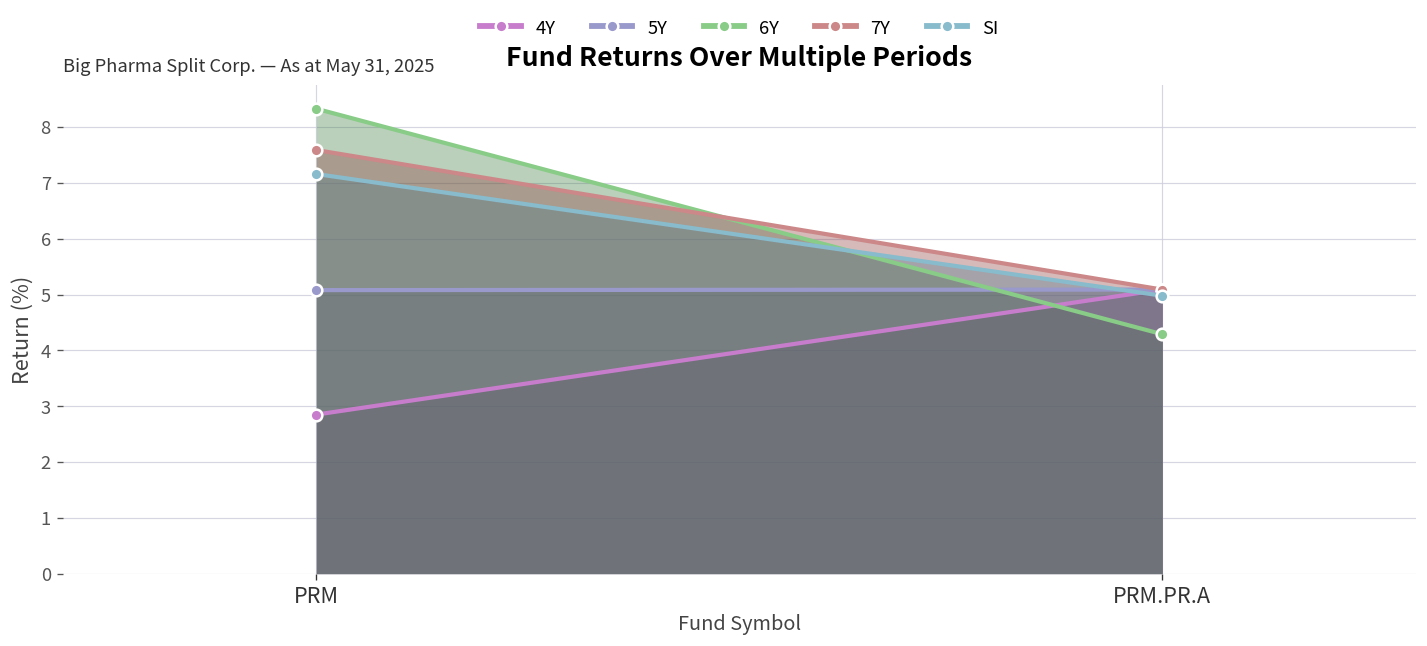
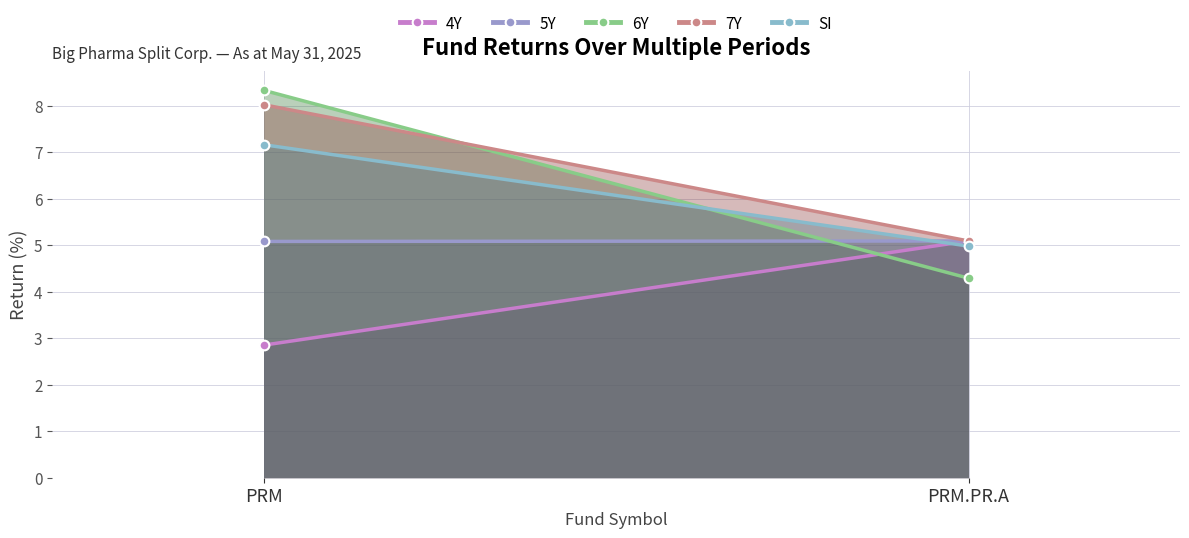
7Y, PRM: 7.6 -> 8.0
